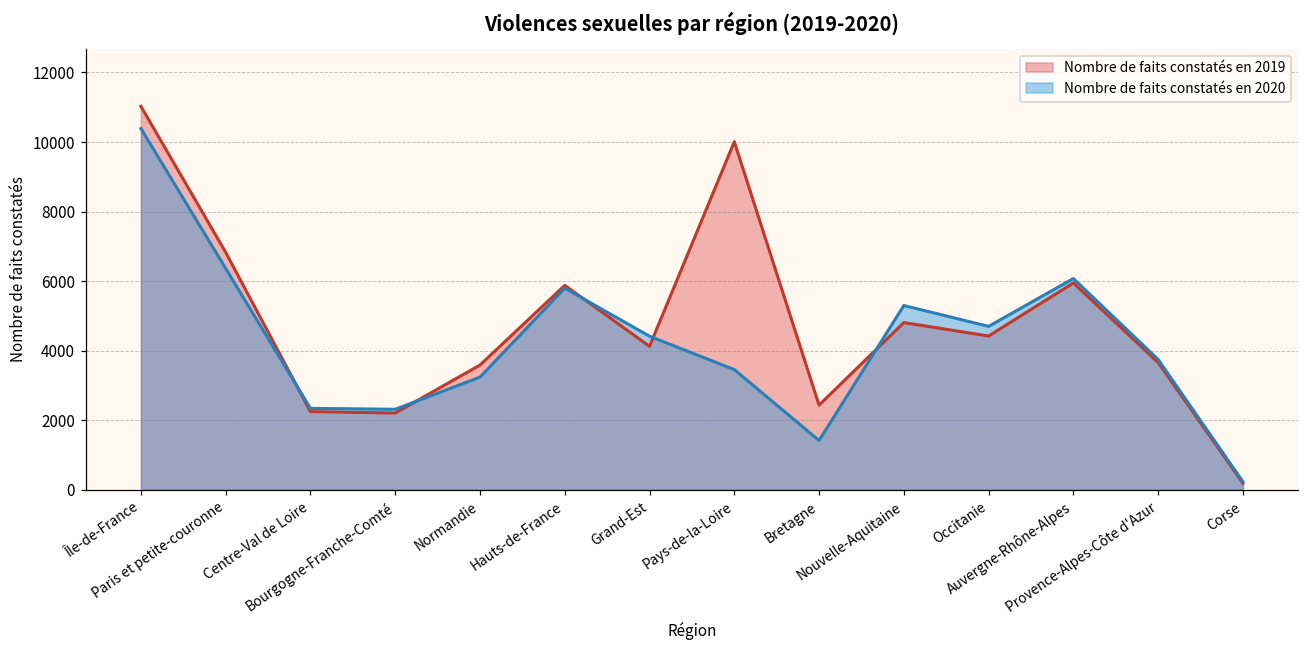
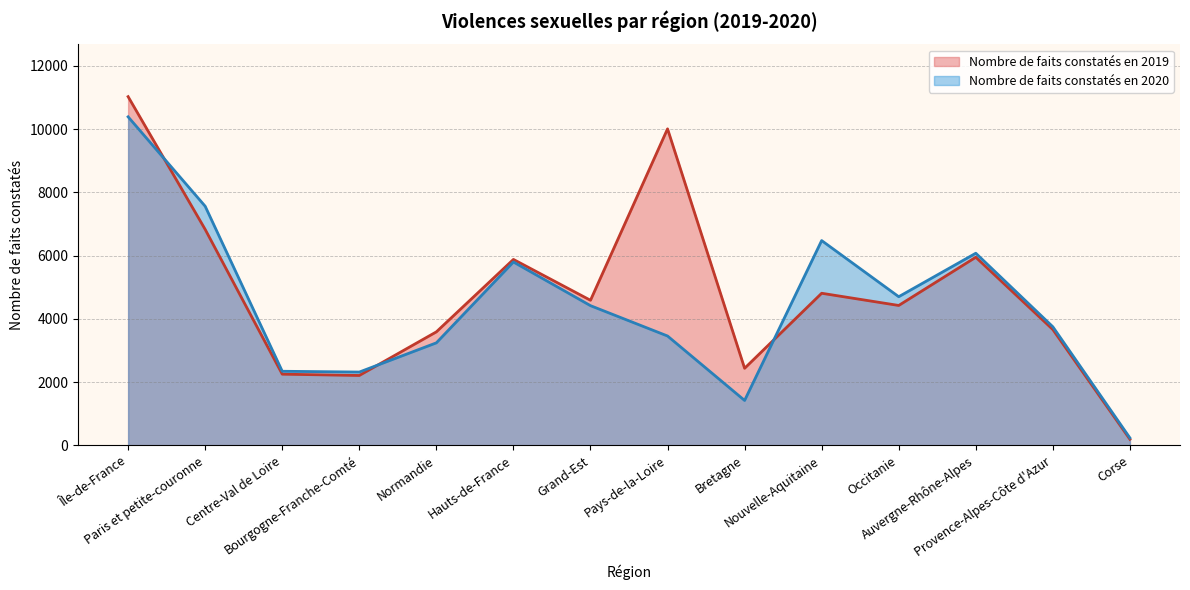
Nombre de faits constatés en 2020, Paris et petite-couronne: 6400 -> 7600
Nombre de faits constatés en 2019, Grand-Est: 4100 -> 4600
Nombre de faits constatés en 2020, Nouvelle-Aquitaine: 5300 -> 6500
